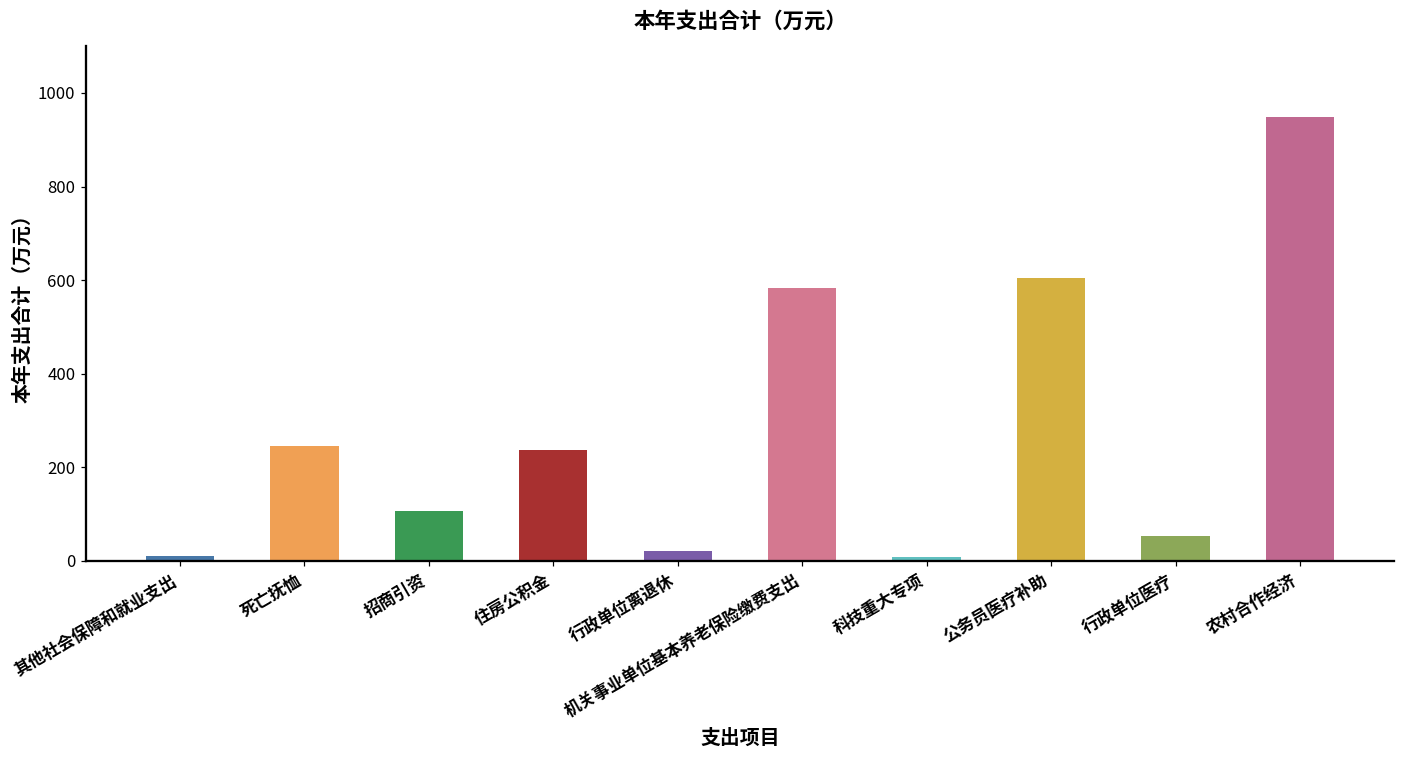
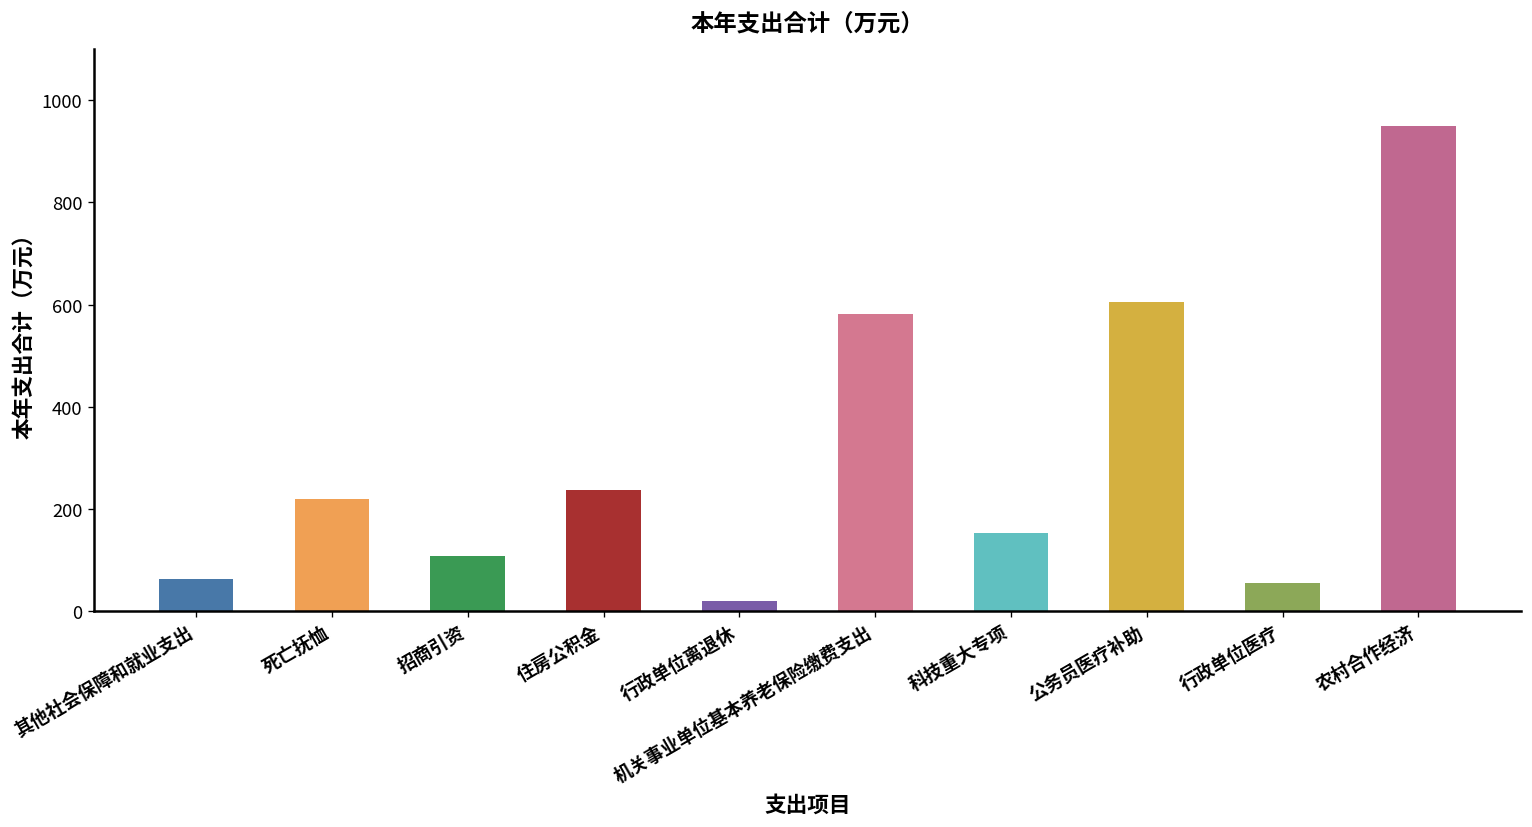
其他社会保障和就业支出: 10 -> 60
死亡抚恤: 240 -> 220
科技重大专项: 10 -> 150
